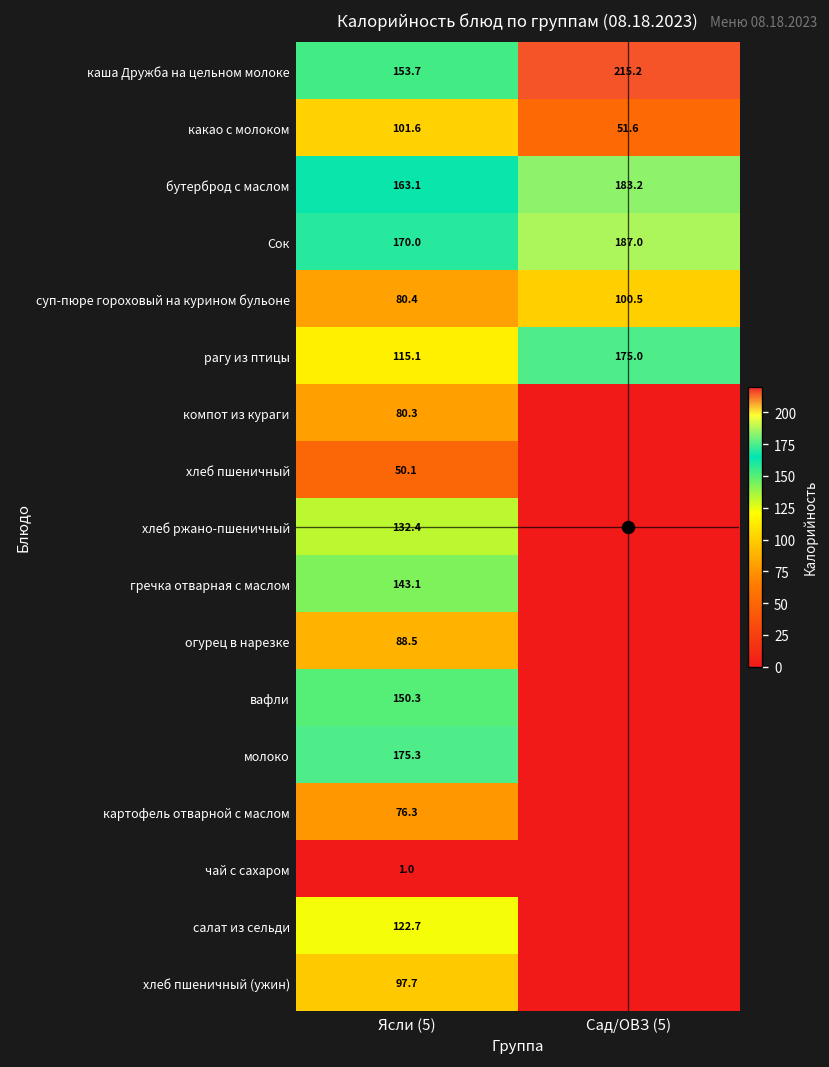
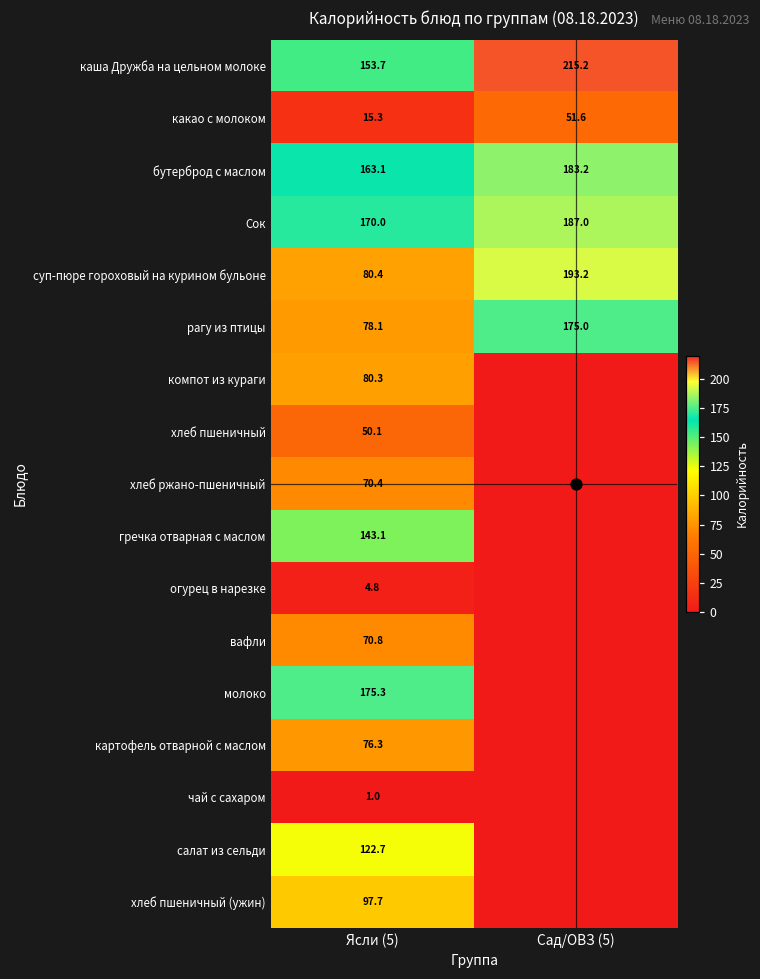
какао с молоком, Ясли (5): 101.6 -> 15.3
суп-пюре гороховый на курином бульоне, Сад/ОВЗ (5): 100.5 -> 193.2
рагу из птицы, Ясли (5): 115.1 -> 78.1
хлеб ржано-пшеничный, Ясли (5): 132.4 -> 70.4
огурец в нарезке, Ясли (5): 88.5 -> 4.8
вафли, Ясли (5): 150.3 -> 70.8
